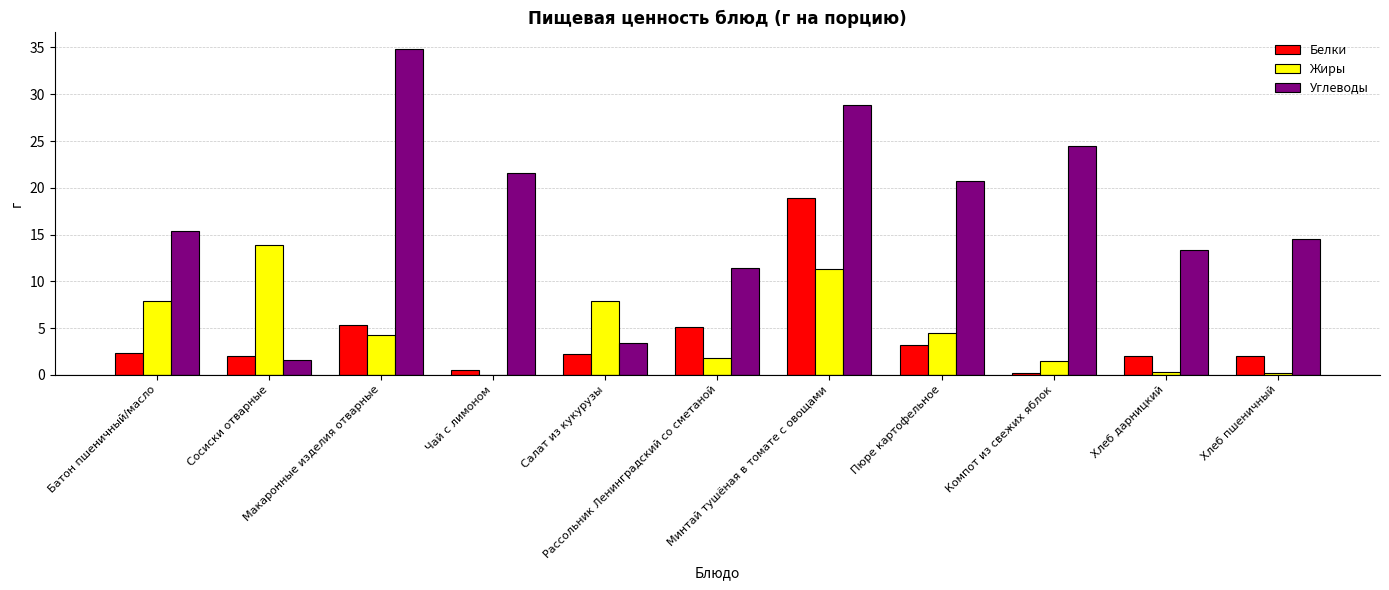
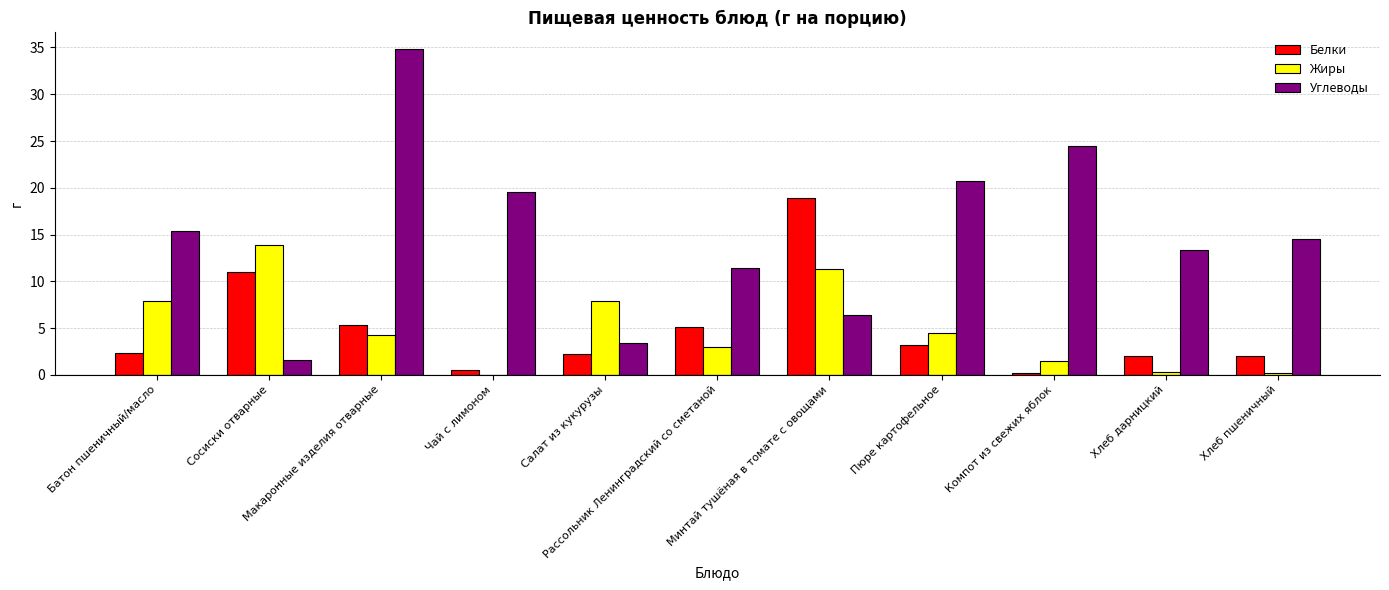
Белки, Сосиски отварные: 2 -> 11
Углеводы, Чай с лимоном: 22 -> 20
Жиры, Рассольник Ленинградский со сметаной: 2 -> 3
Углеводы, Минтай тушёная в томате с овощами: 29 -> 6
